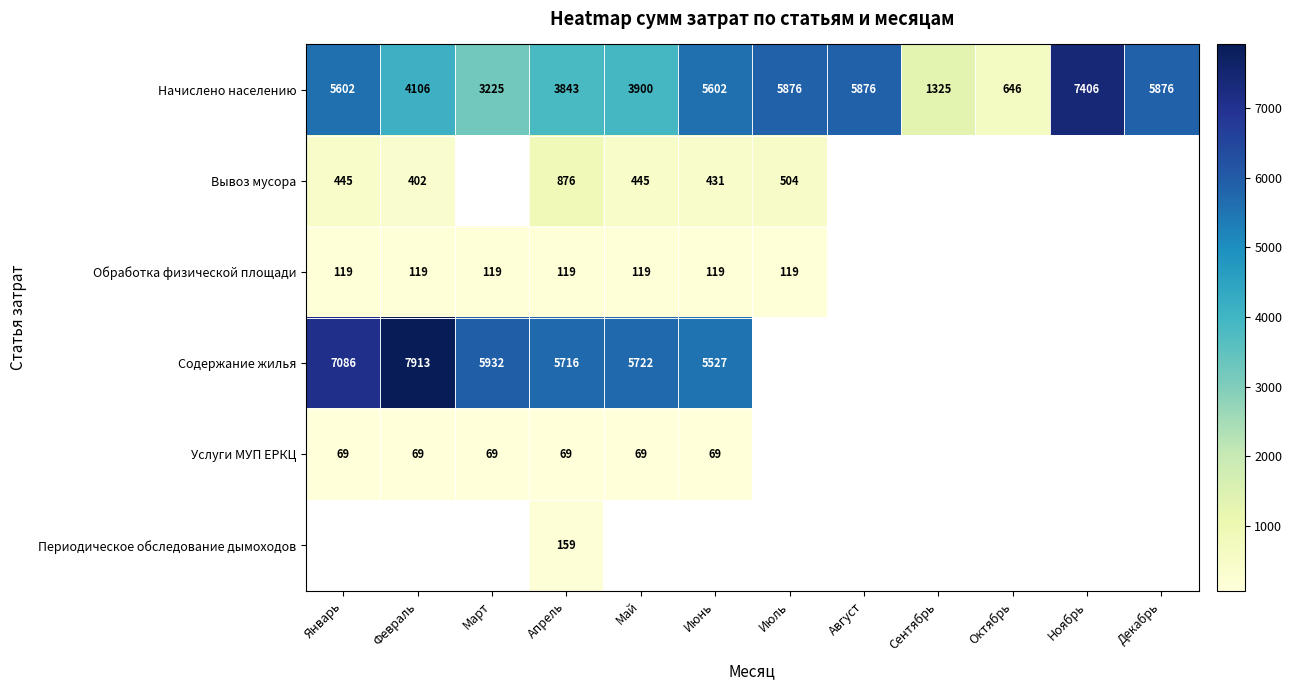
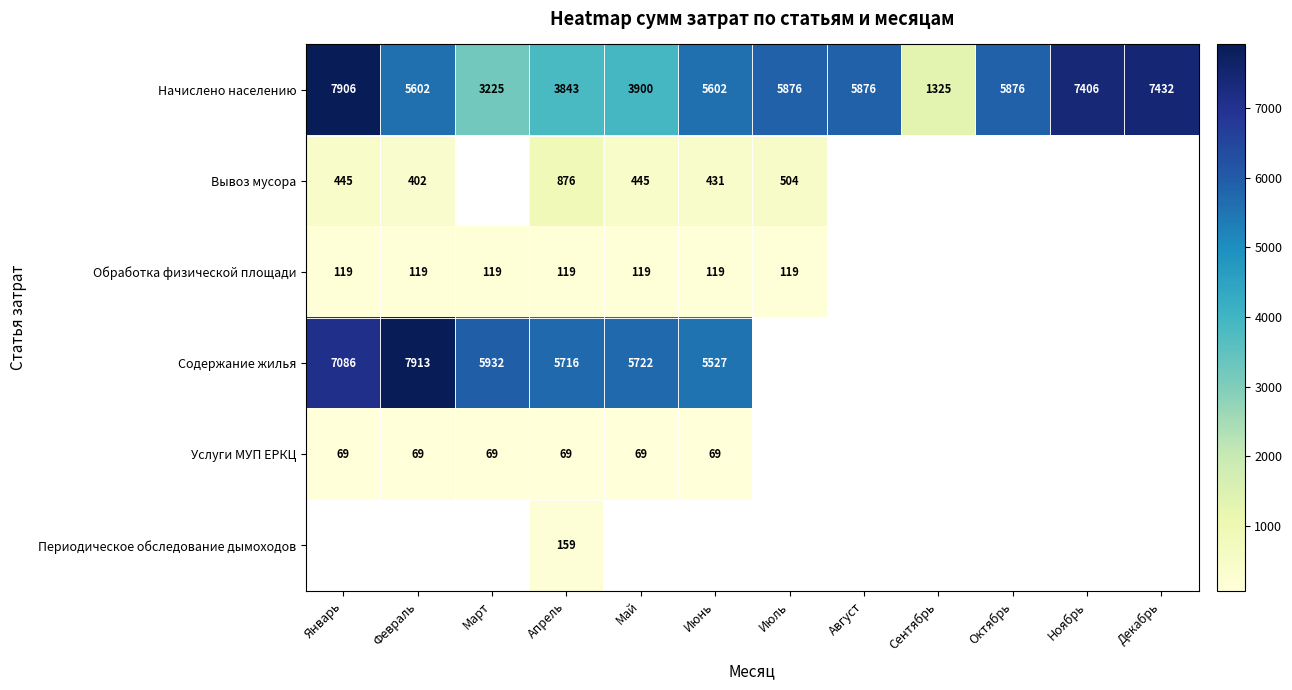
Начислено населению, Январь: 5602 -> 7906
Начислено населению, Февраль: 4106 -> 5602
Начислено населению, Октябрь: 646 -> 5876
Начислено населению, Декабрь: 5876 -> 7432
